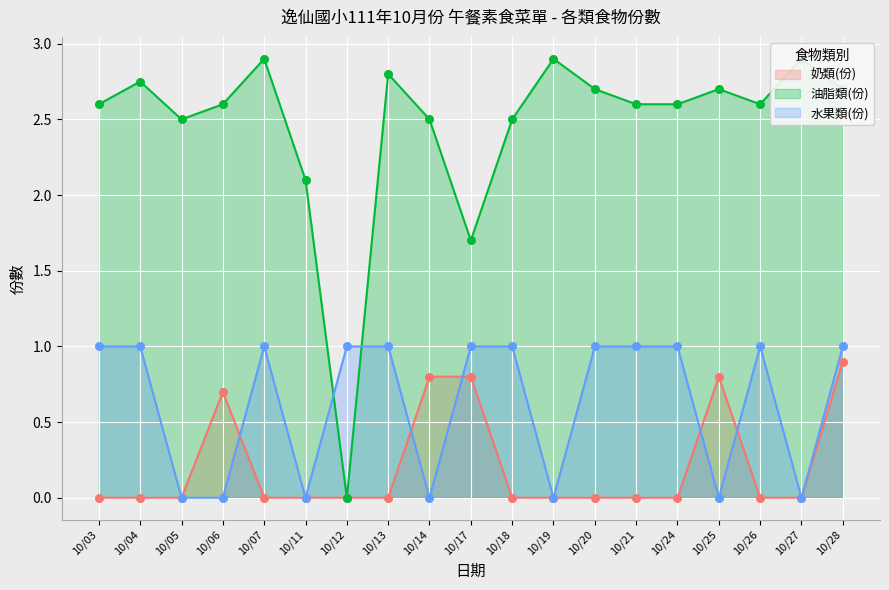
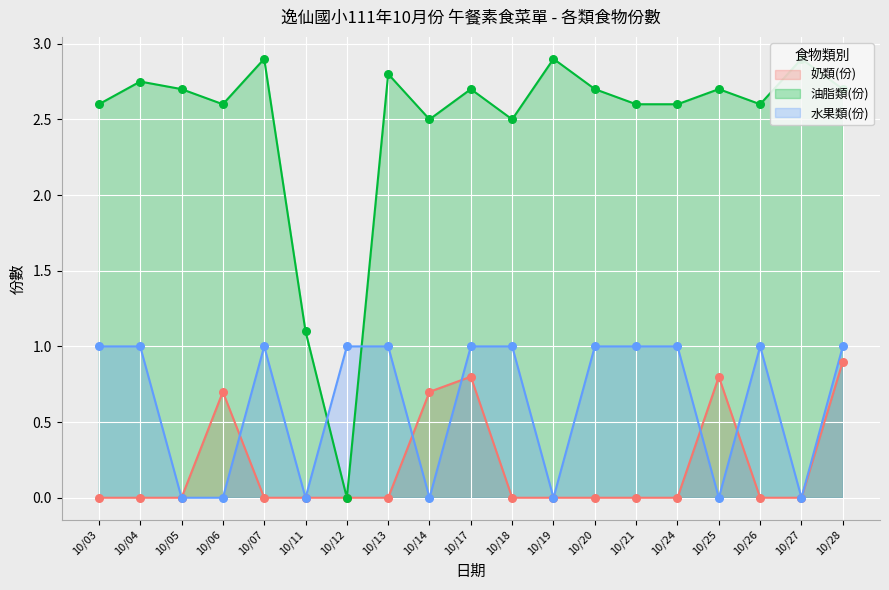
油脂類(份), 10/05: 2.5 -> 2.7
油脂類(份), 10/11: 2.1 -> 1.1
奶類(份), 10/14: 0.8 -> 0.7
油脂類(份), 10/17: 1.7 -> 2.7
